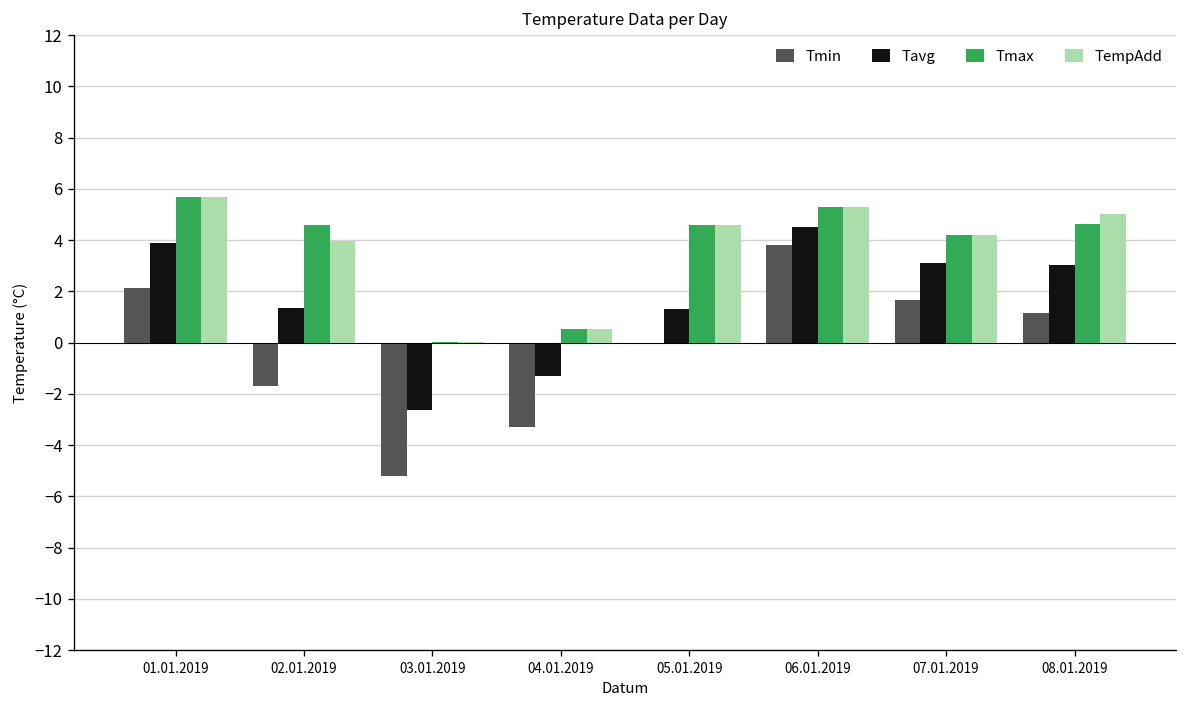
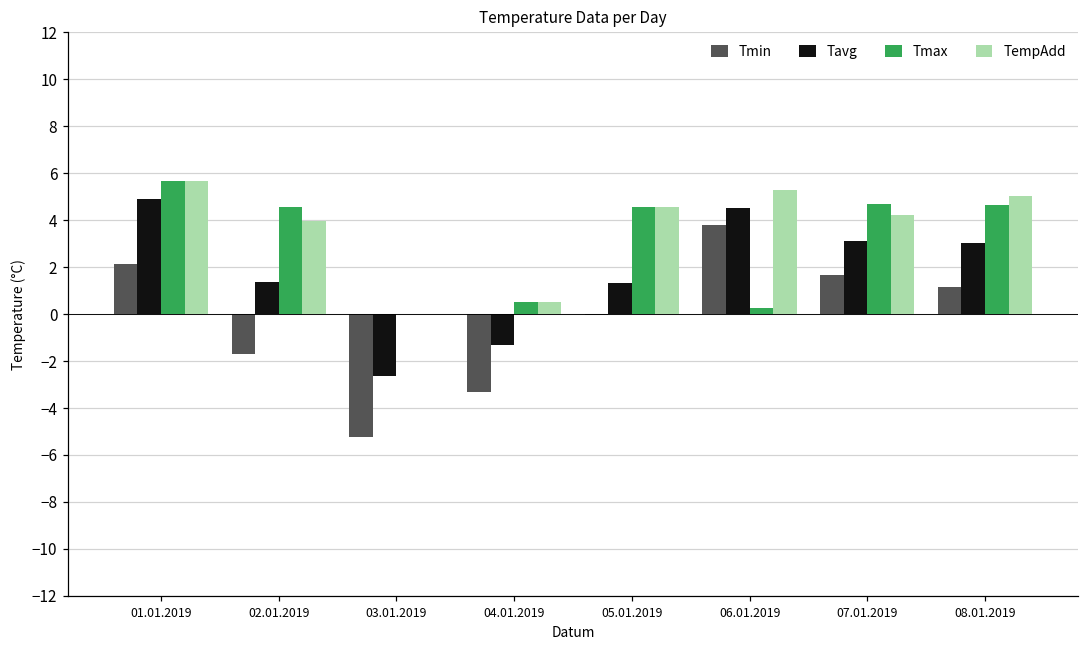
Tavg, 01.01.2019: 3.9 -> 4.9
Tmax, 06.01.2019: 5.3 -> 0.3
Tmax, 07.01.2019: 4.2 -> 4.7
